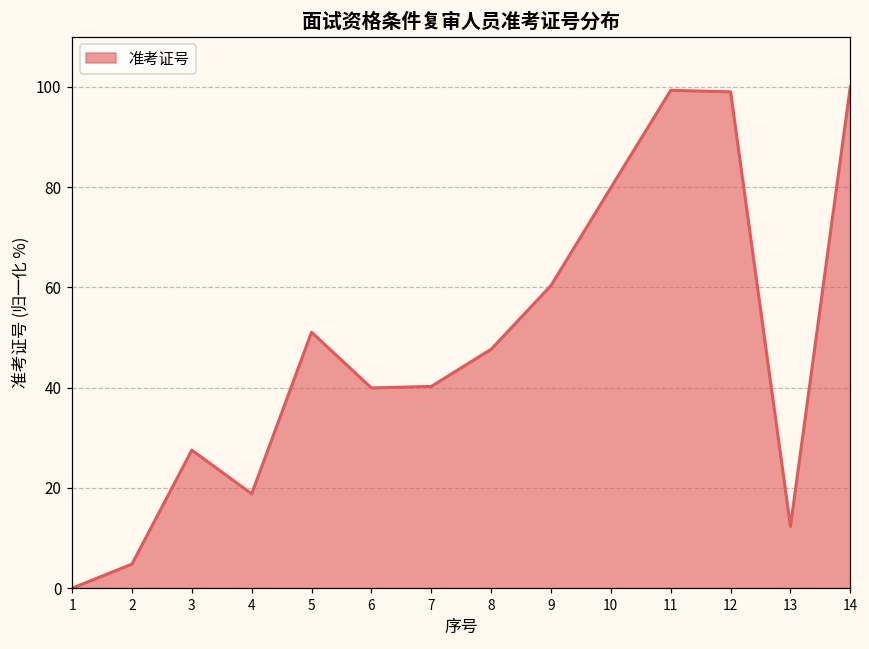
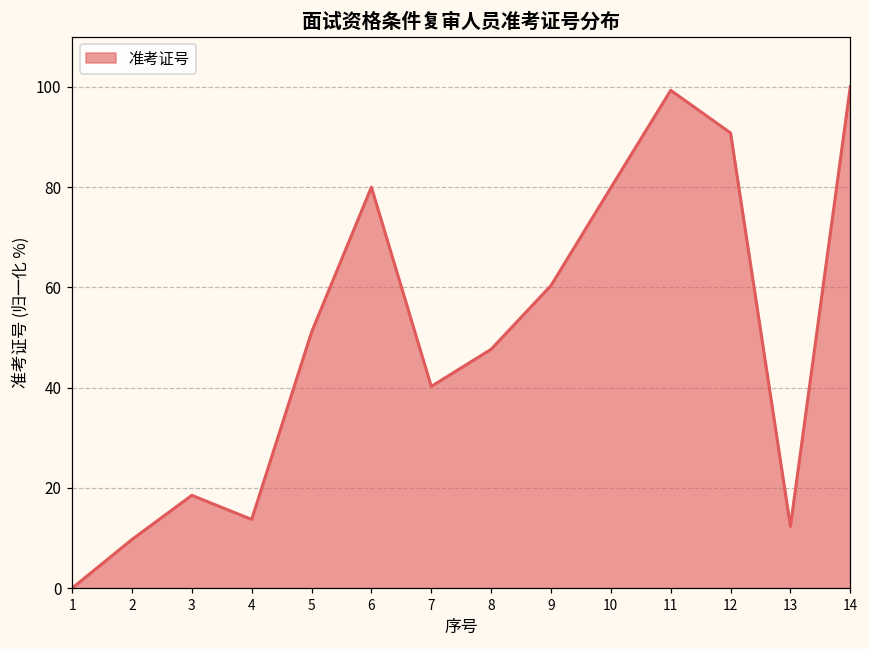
2: 5 -> 10
3: 28 -> 19
4: 19 -> 14
6: 40 -> 80
12: 99 -> 91
